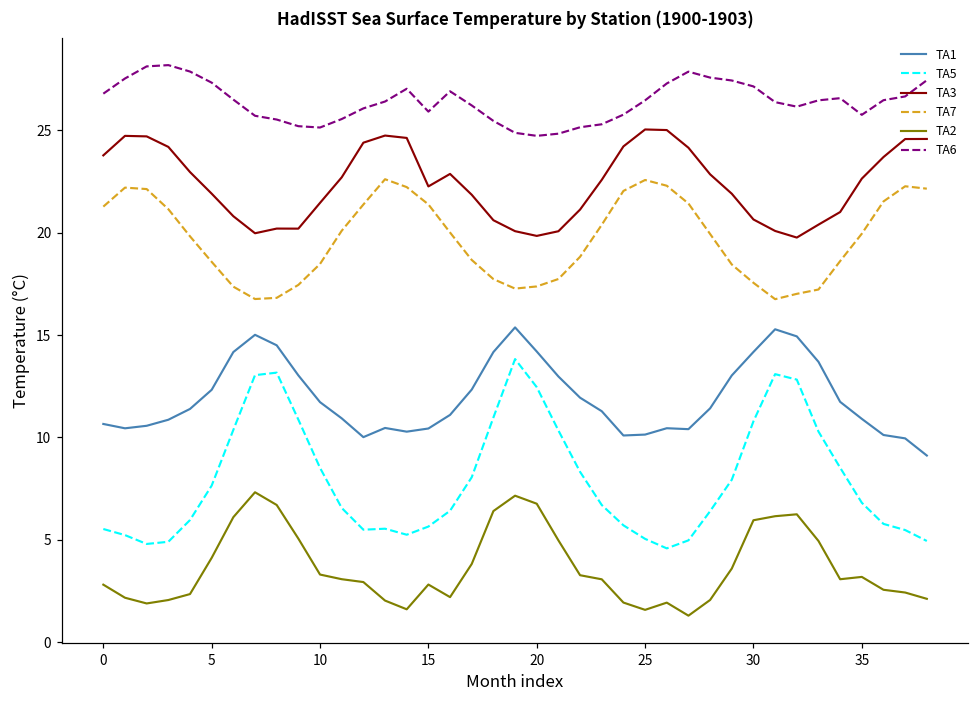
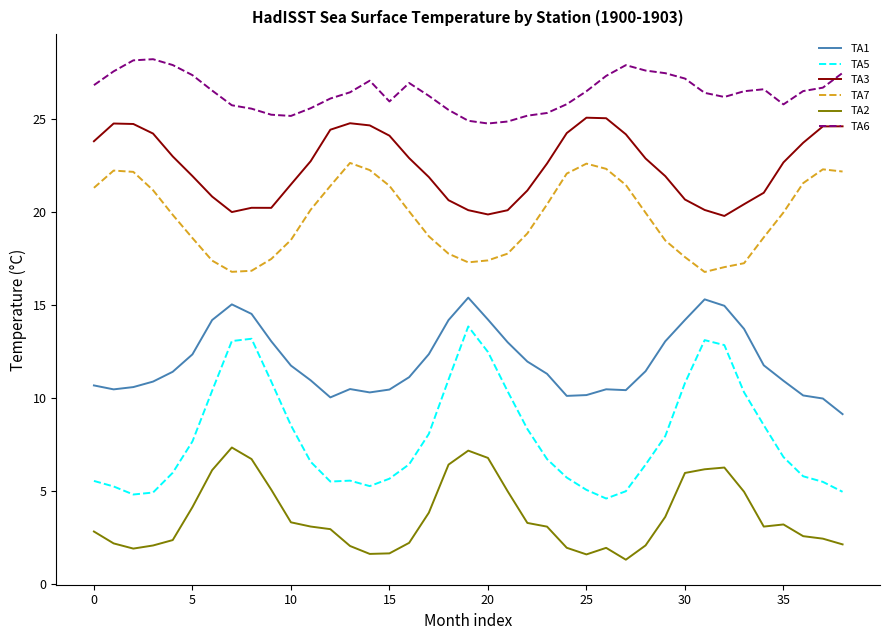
TA3, 15: 22.3 -> 24.1
TA2, 15: 2.8 -> 1.6
